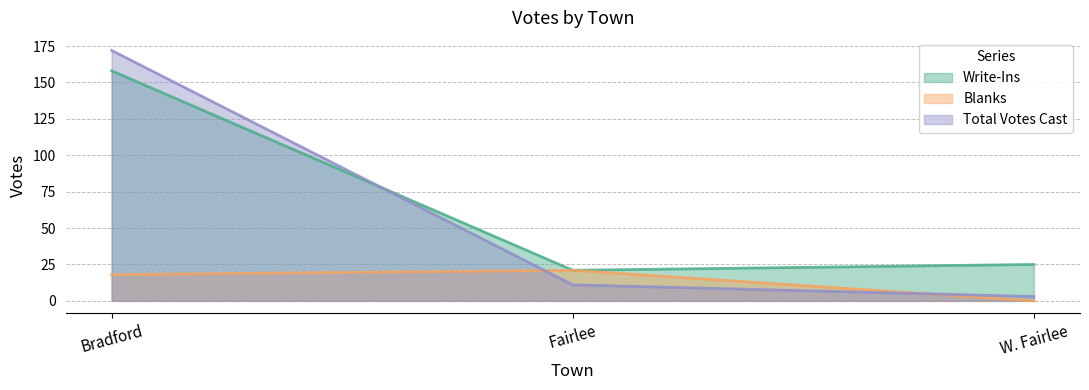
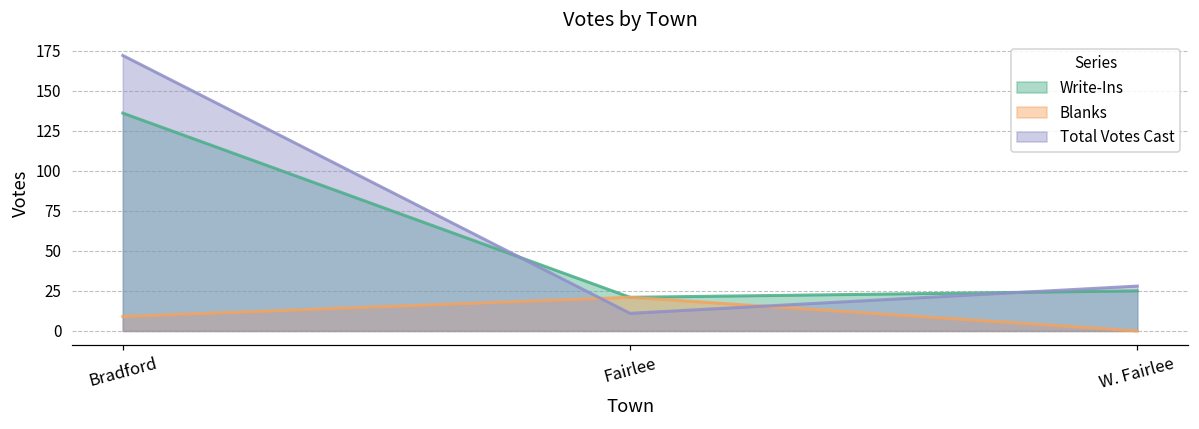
Write-Ins, Bradford: 158 -> 136
Blanks, Bradford: 18 -> 9
Total Votes Cast, W. Fairlee: 3 -> 28
